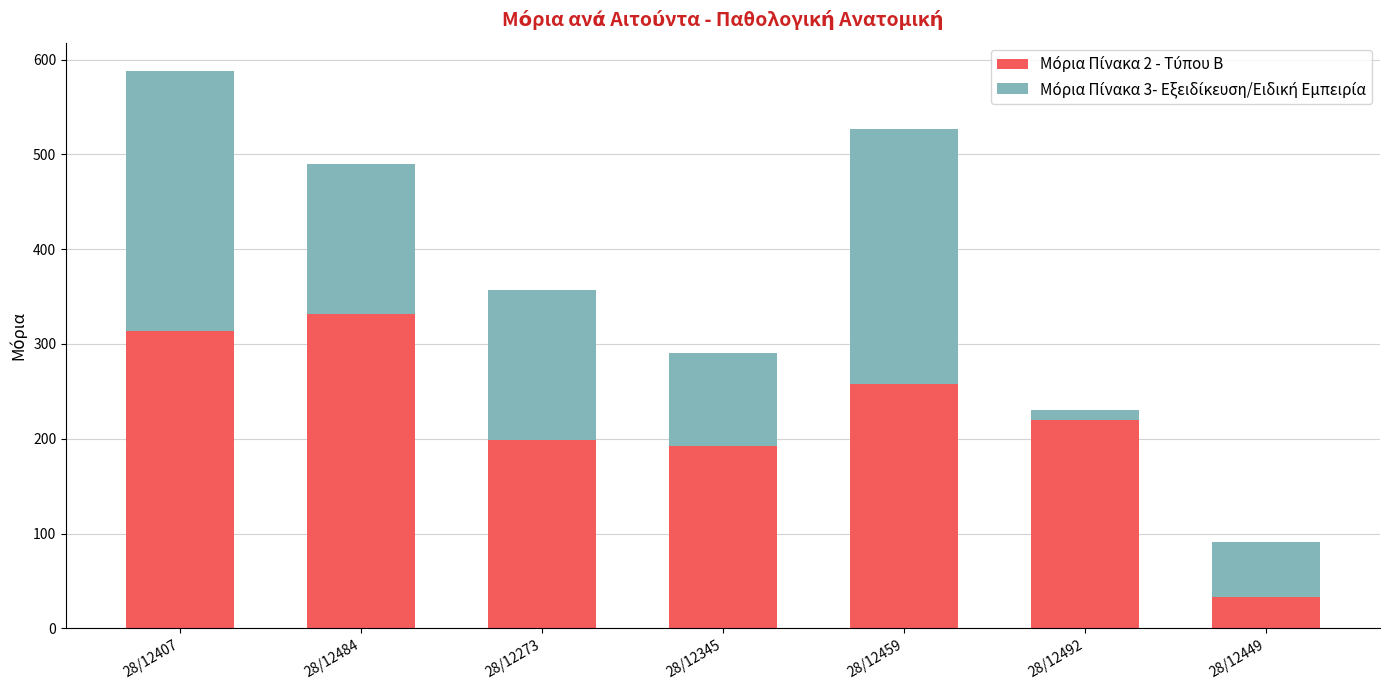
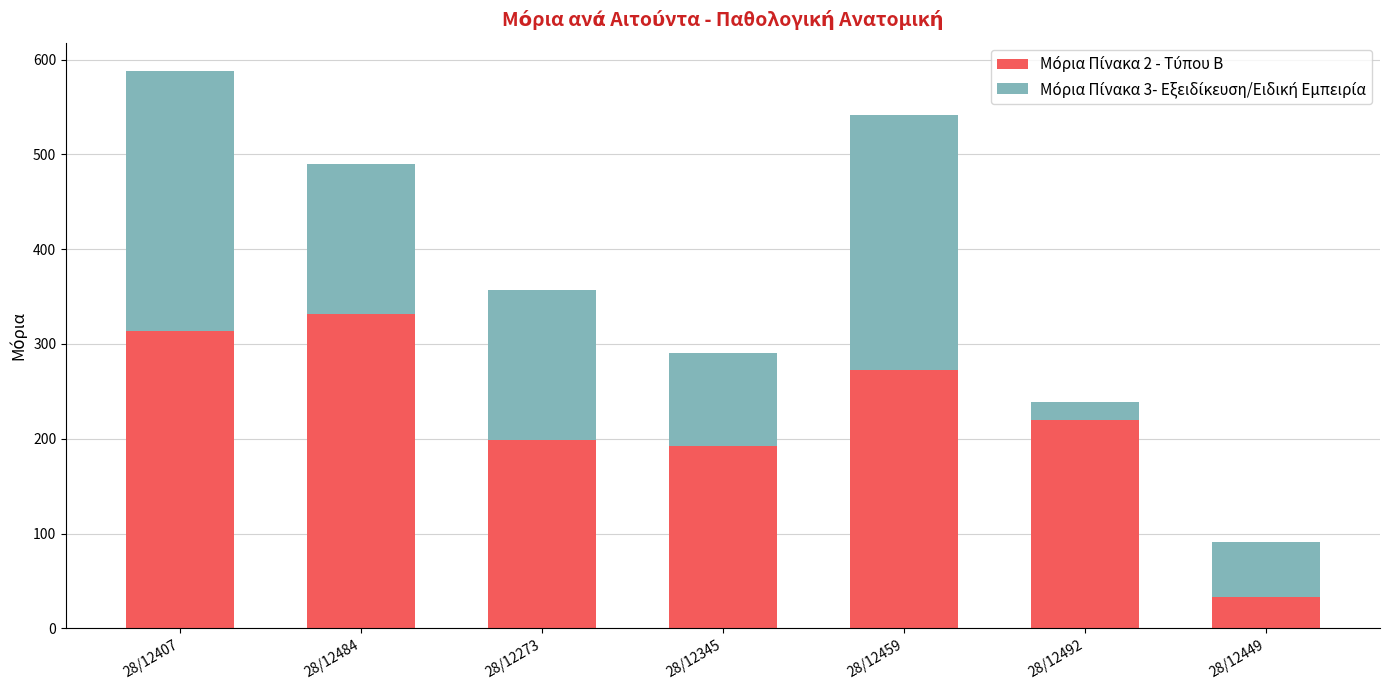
Μόρια Πίνακα 2 - Τύπου Β, 28/12459: 260 -> 270
Μόρια Πίνακα 3- Εξειδίκευση/Ειδική Εμπειρία, 28/12492: 10 -> 20
